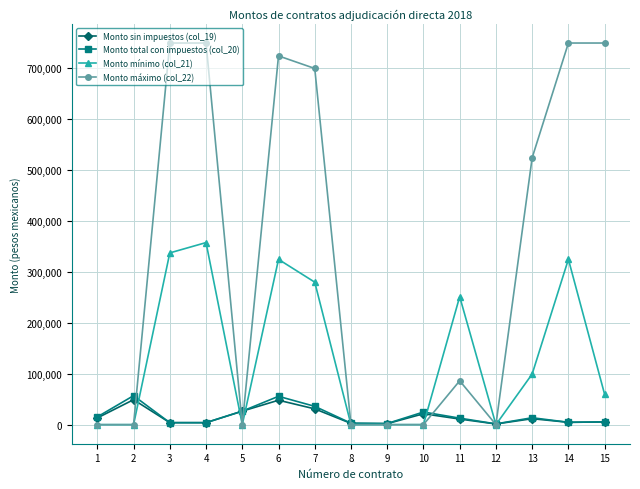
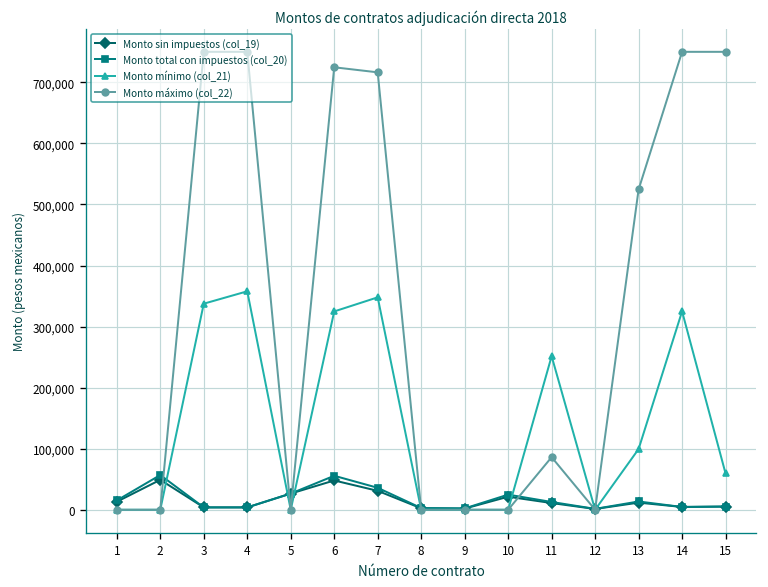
Monto mínimo (col_21), 7: 280,000 -> 350,000
Monto máximo (col_22), 7: 700,000 -> 720,000
